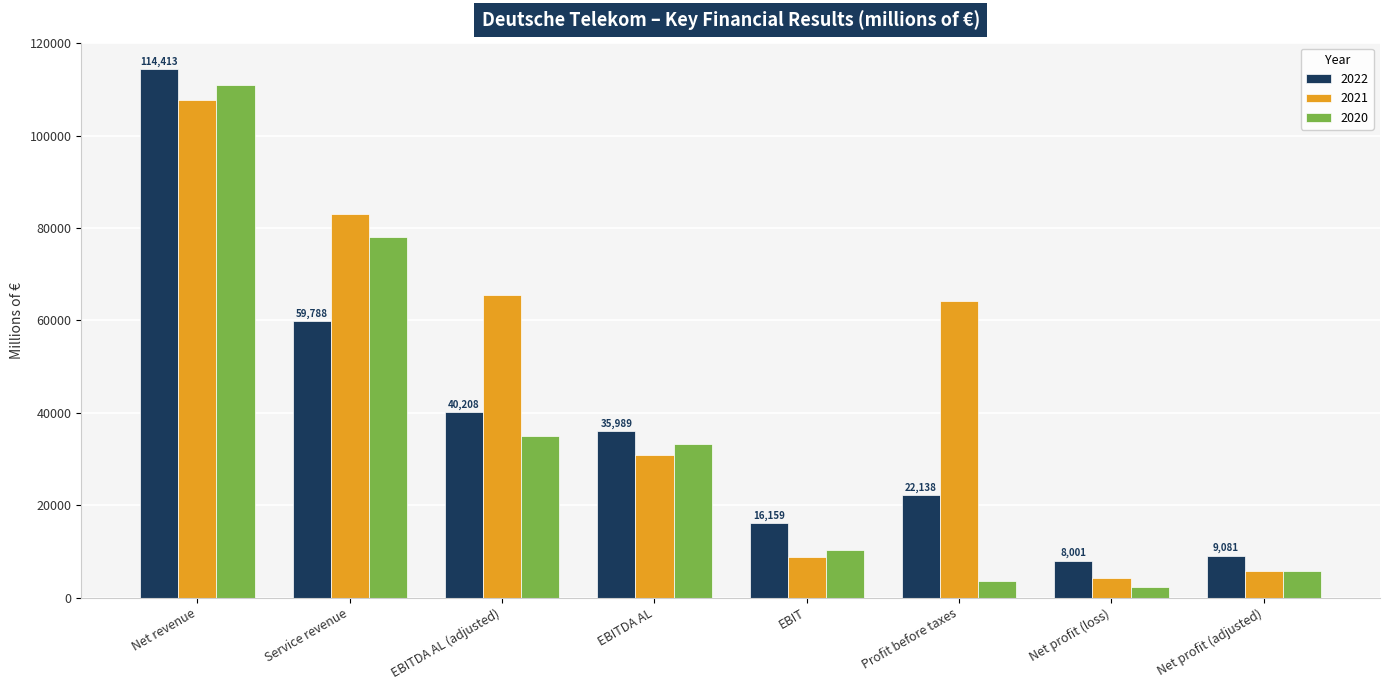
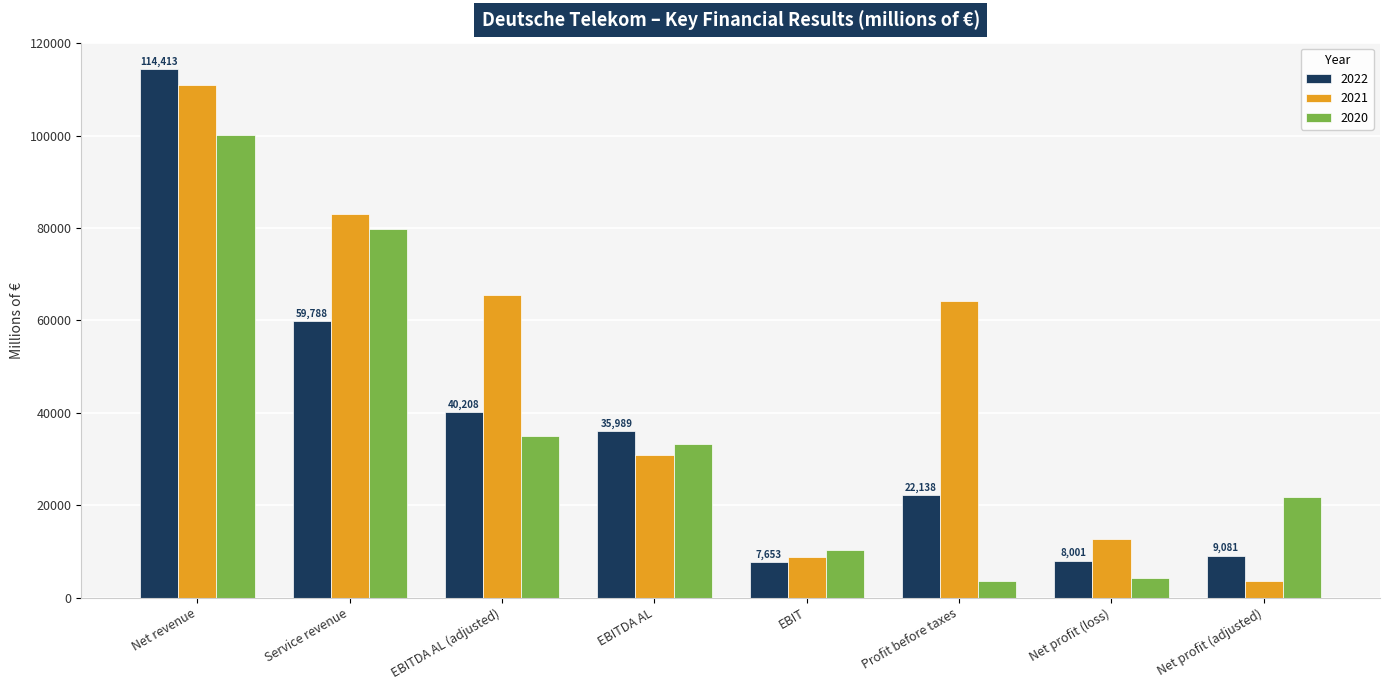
2021, Net revenue: 108000 -> 111000
2020, Net revenue: 111000 -> 100000
2020, Service revenue: 78000 -> 80000
2022, EBIT: 16,159 -> 7,653
2021, Net profit (loss): 4000 -> 13000
2020, Net profit (loss): 2000 -> 4000
2021, Net profit (adjusted): 6000 -> 4000
2020, Net profit (adjusted): 6000 -> 22000
